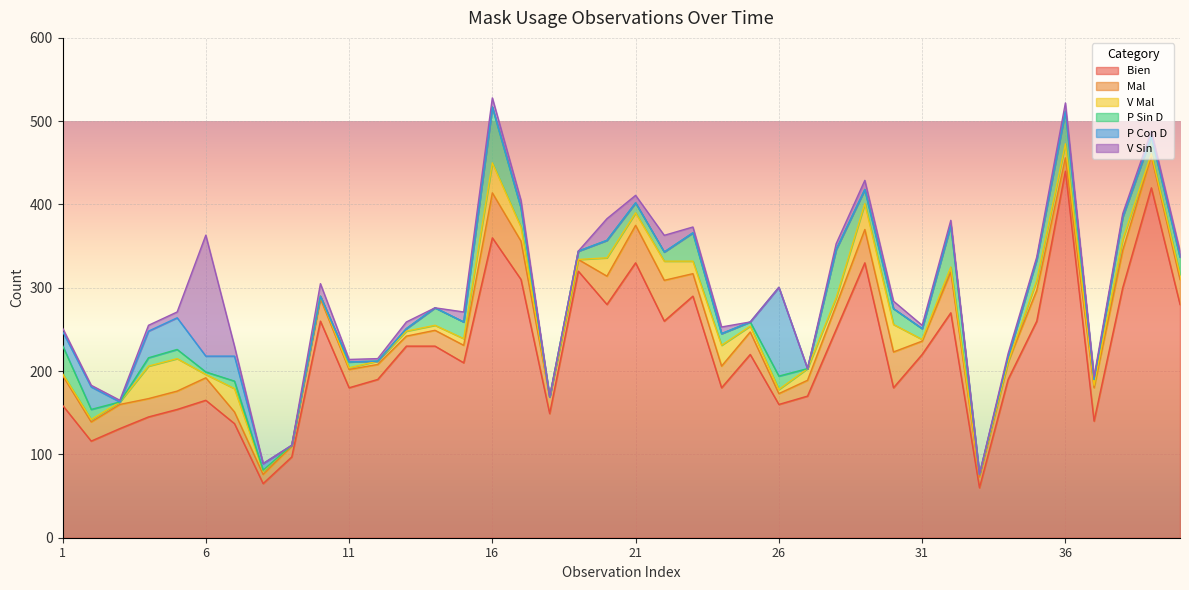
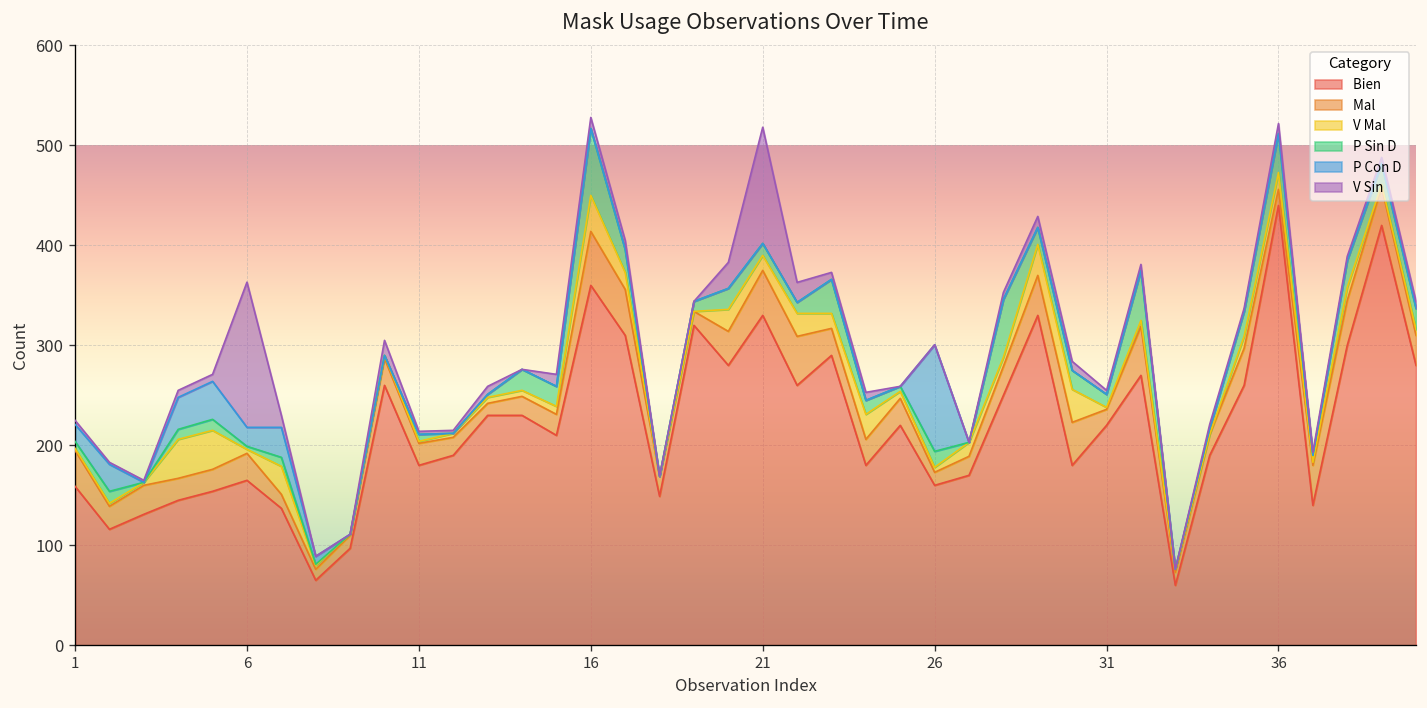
P Sin D, 1: 30 -> 10
V Sin, 21: 10 -> 120
